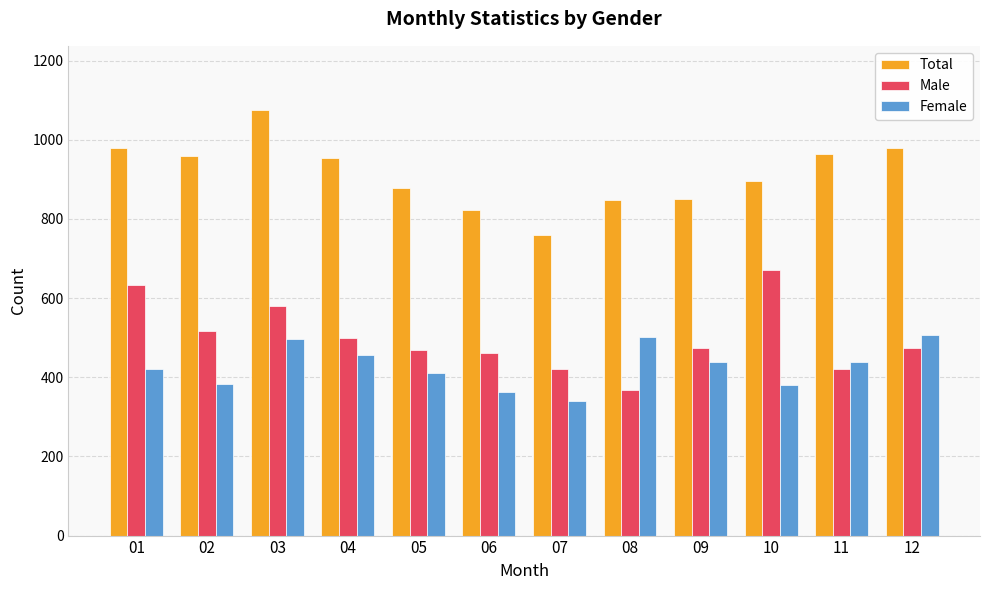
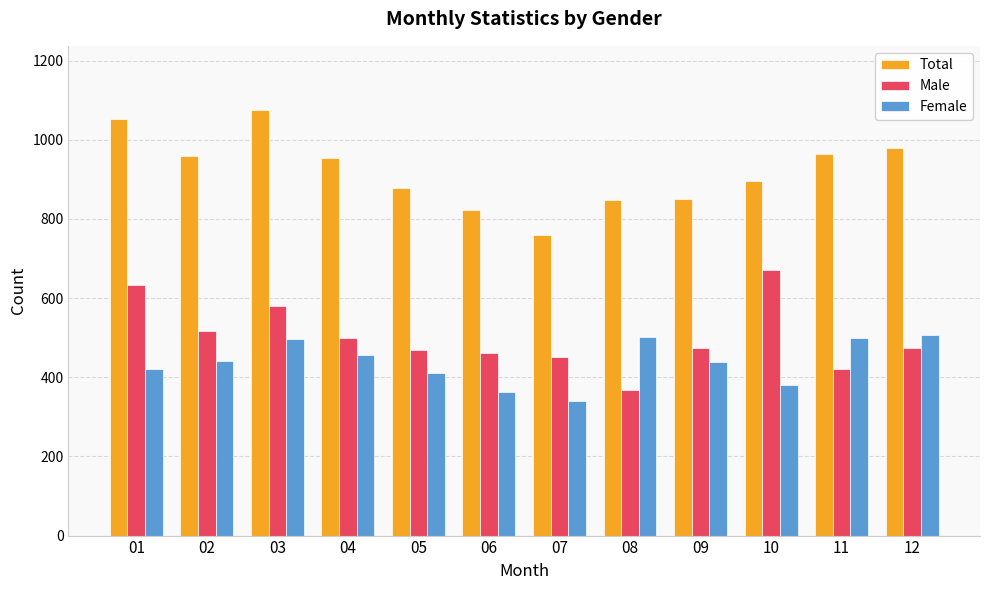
Total, 01: 980 -> 1050
Female, 02: 380 -> 440
Male, 07: 420 -> 450
Female, 11: 440 -> 500
